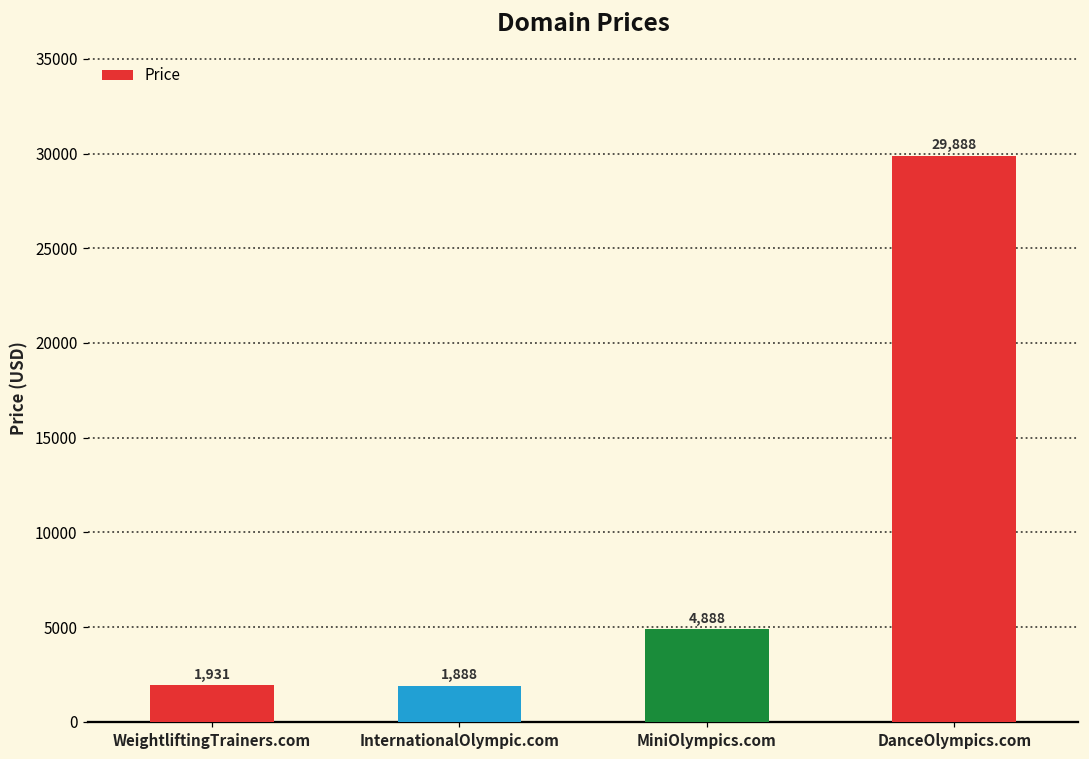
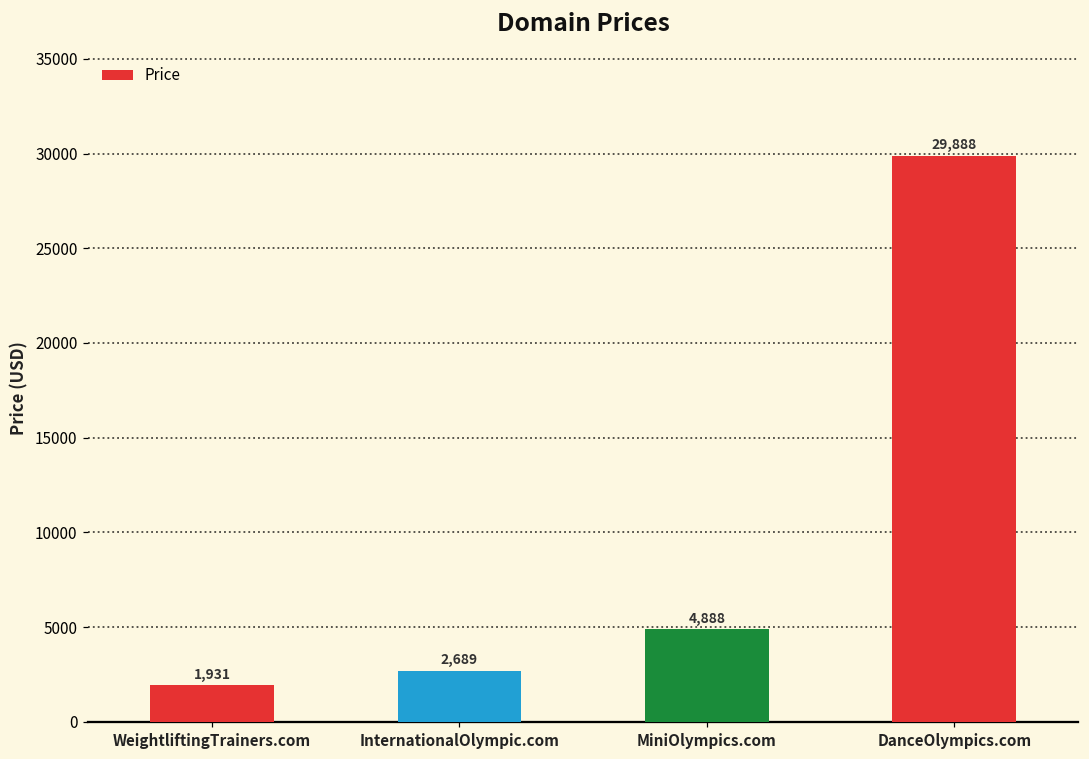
InternationalOlympic.com: 1,888 -> 2,689
